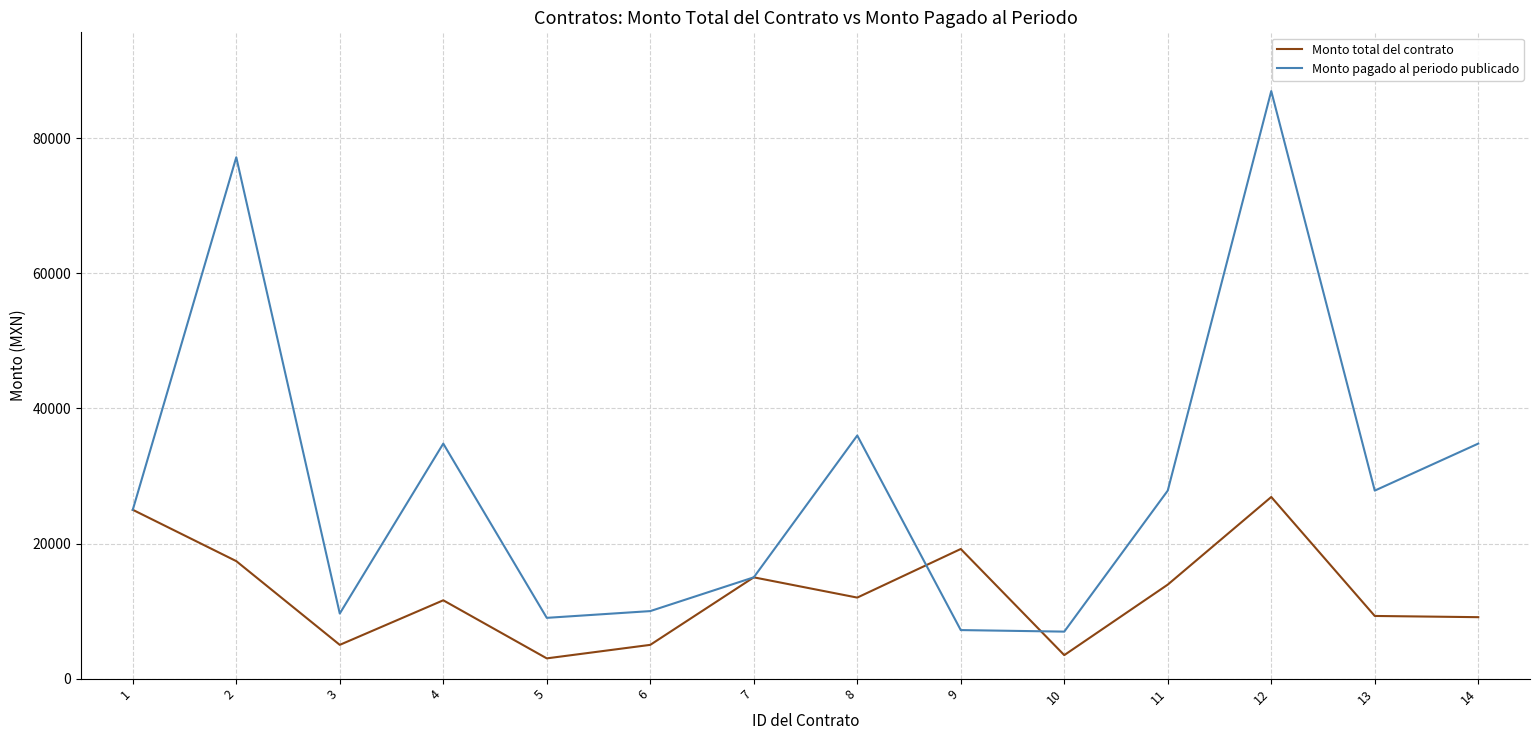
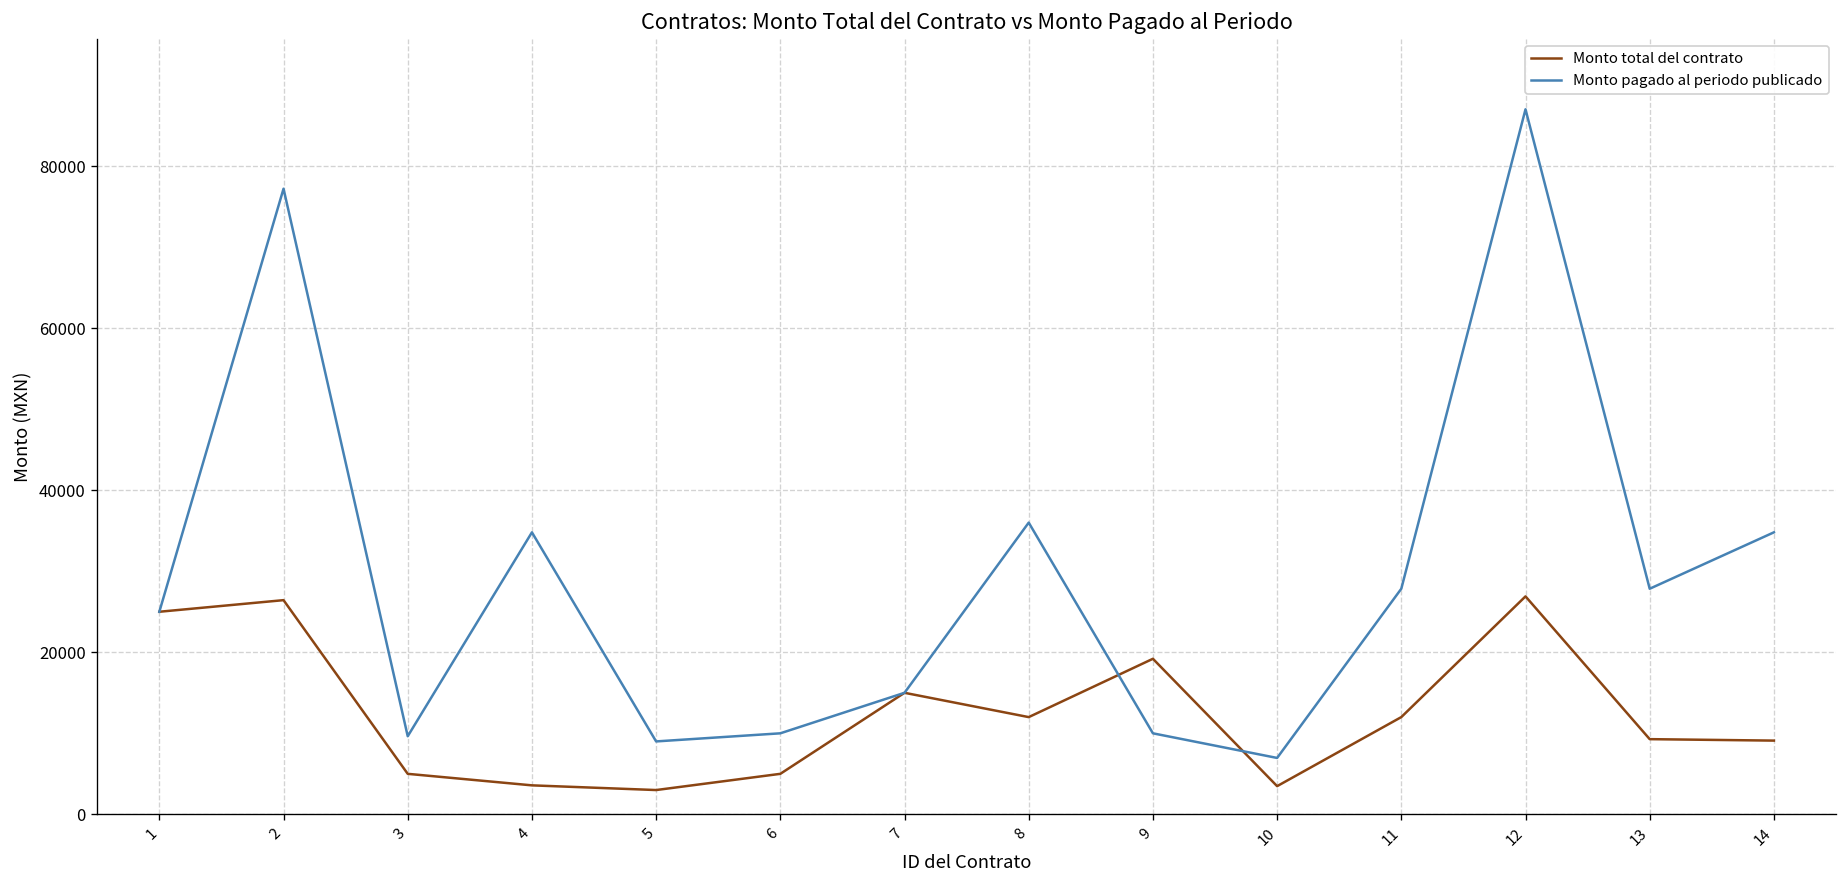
Monto total del contrato, 2: 17000 -> 26000
Monto total del contrato, 4: 12000 -> 4000
Monto pagado al periodo publicado, 9: 7000 -> 10000
Monto total del contrato, 11: 14000 -> 12000
